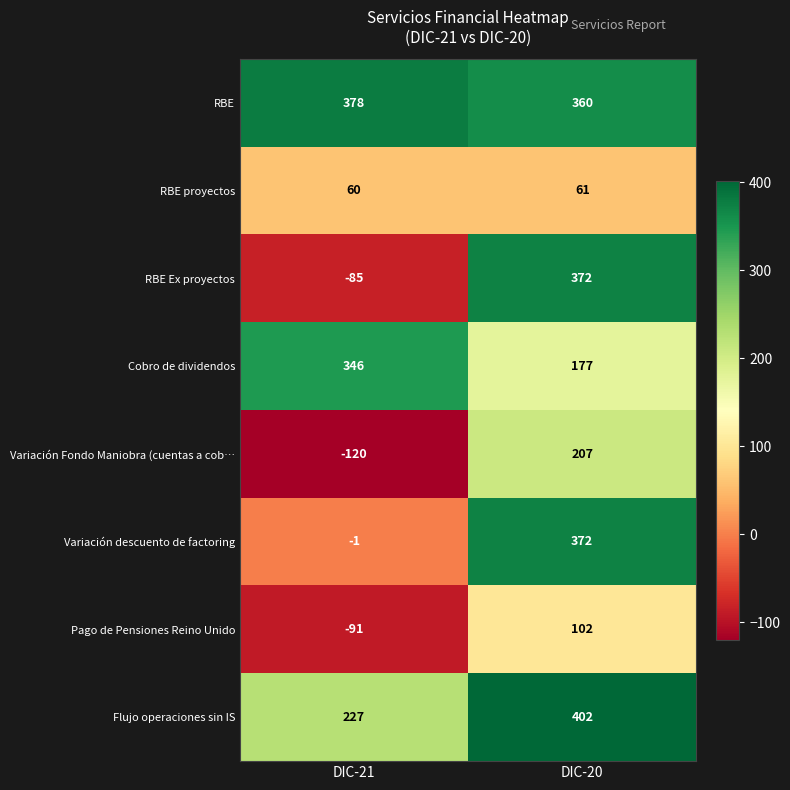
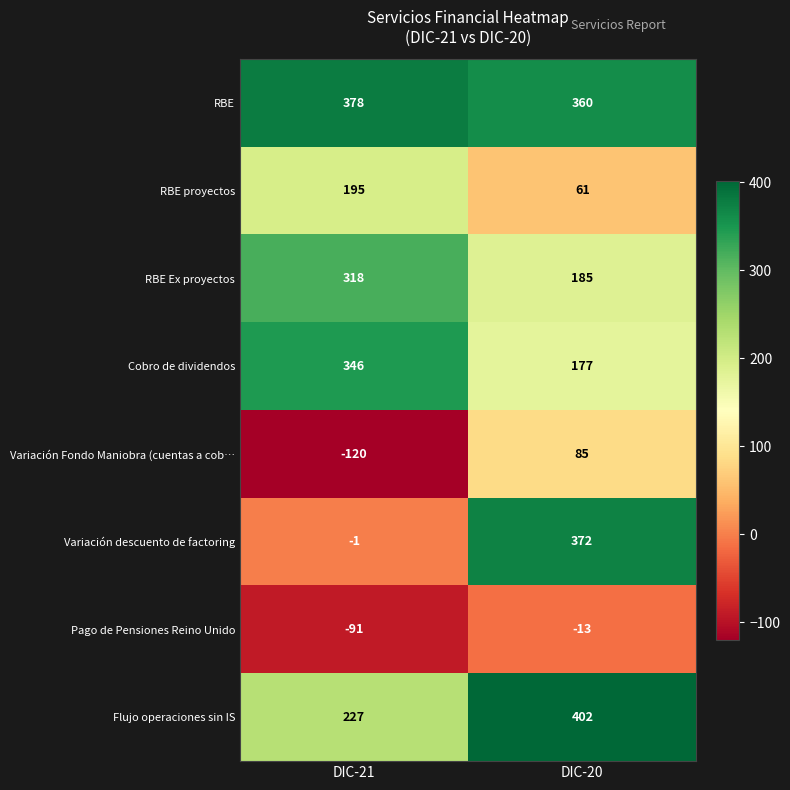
RBE proyectos, DIC-21: 60 -> 195
RBE Ex proyectos, DIC-21: -85 -> 318
RBE Ex proyectos, DIC-20: 372 -> 185
Variación Fondo Maniobra (cuentas a cob…, DIC-20: 207 -> 85
Pago de Pensiones Reino Unido, DIC-20: 102 -> -13
